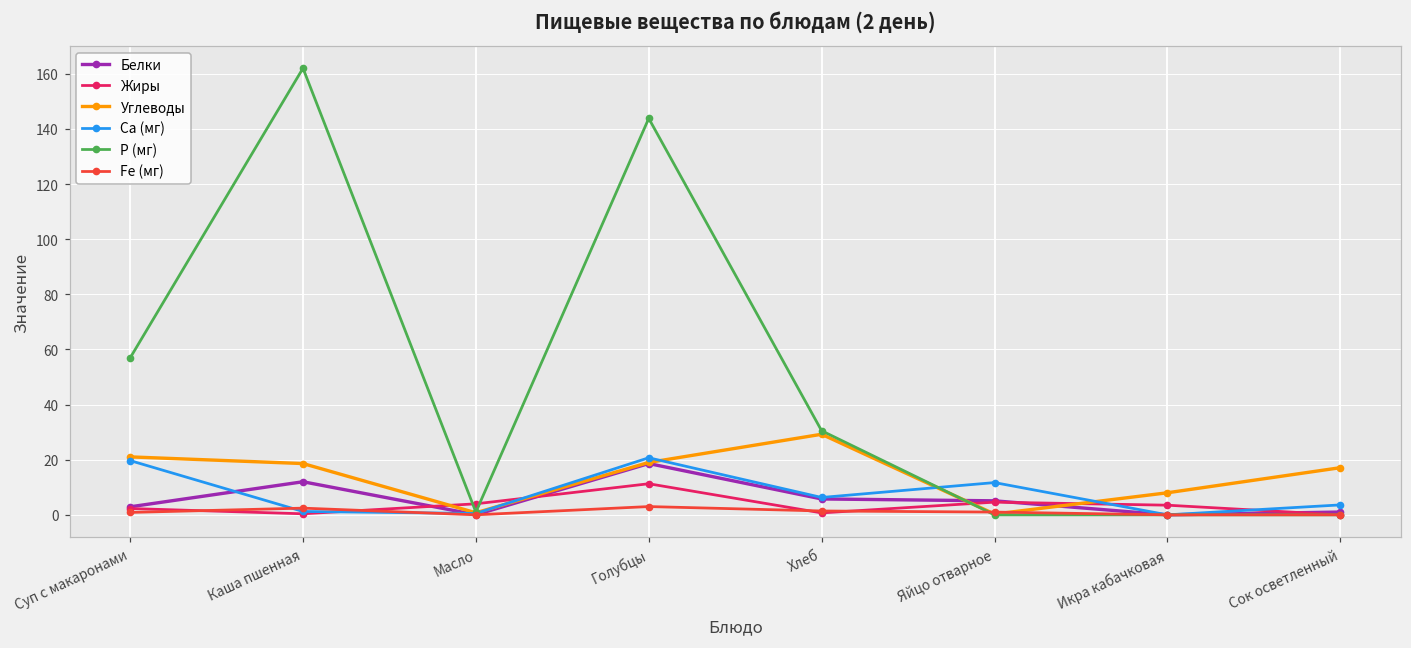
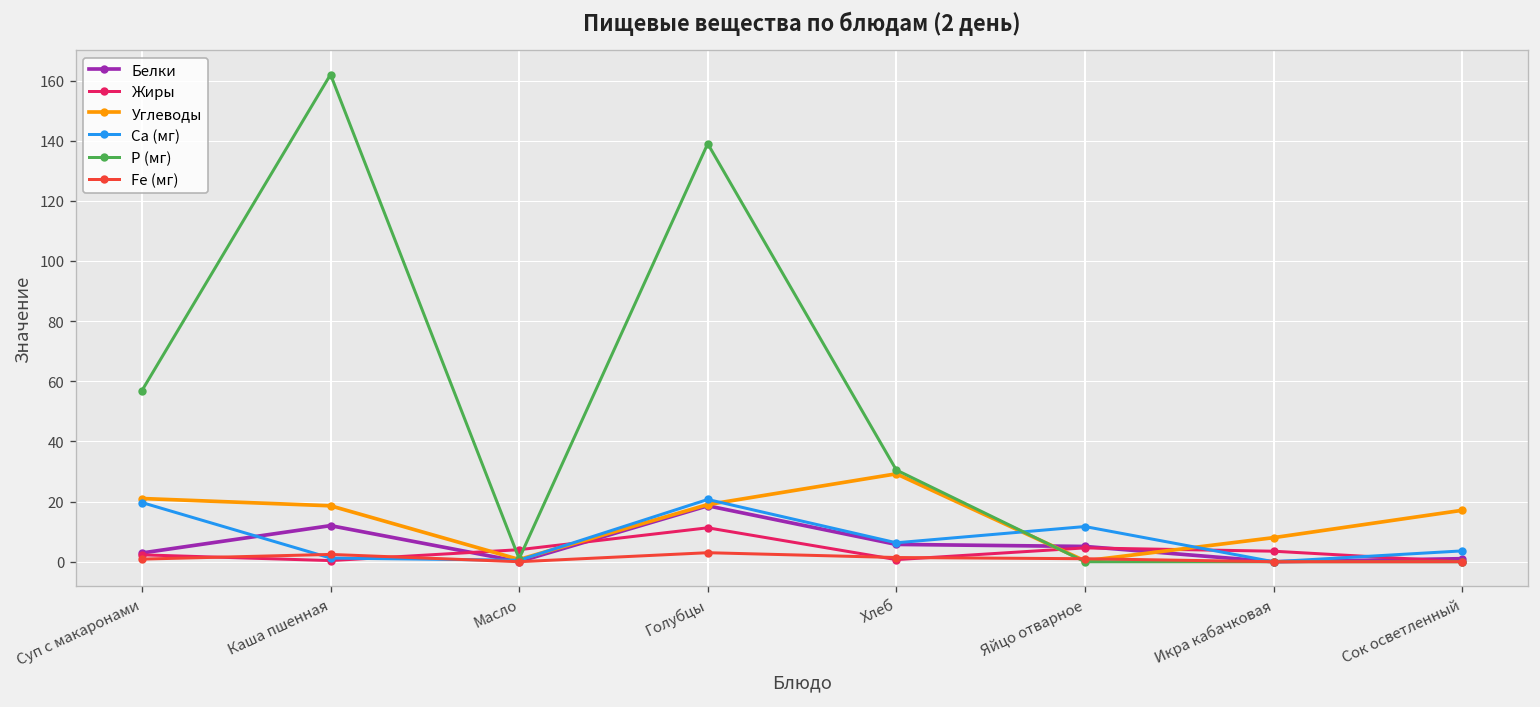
Р (мг), Голубцы: 144 -> 139
